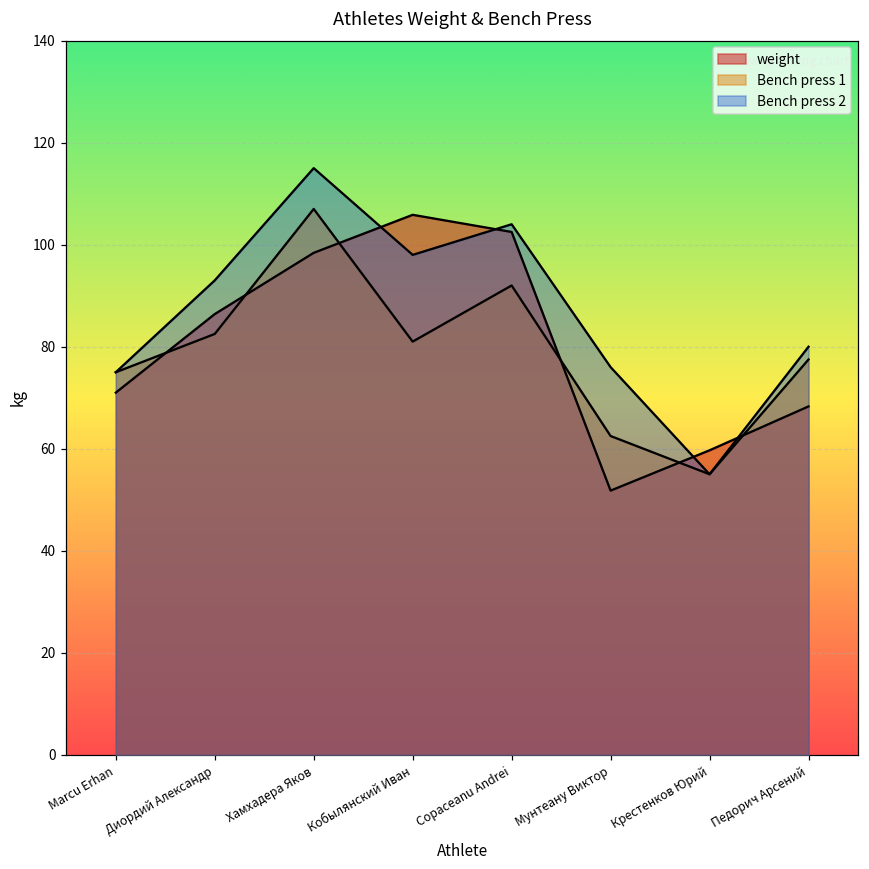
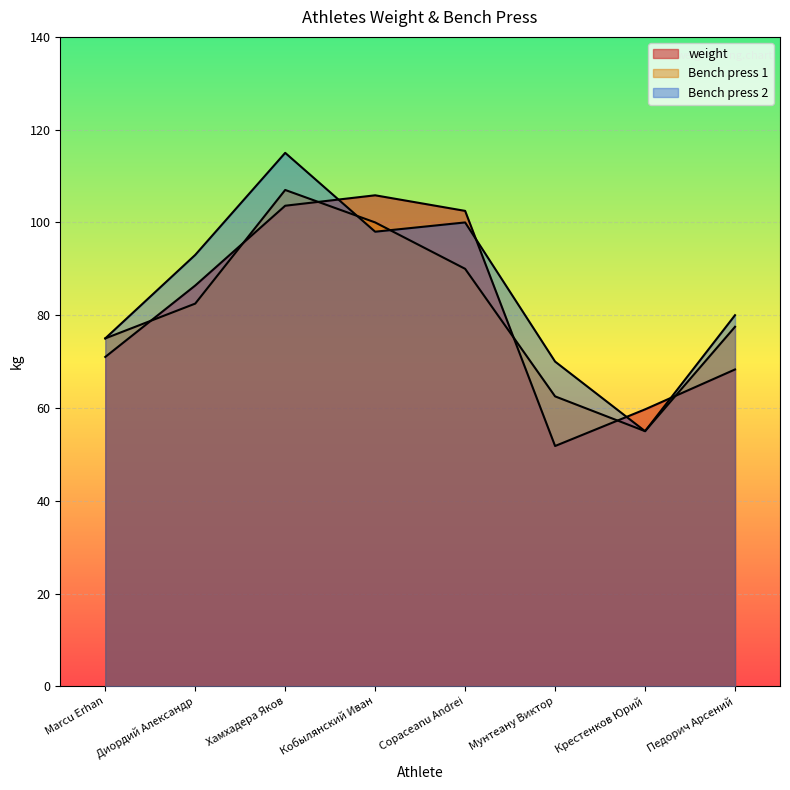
weight, Хамхадера Яков: 98 -> 104
Bench press 1, Кобылянский Иван: 81 -> 100
Bench press 1, Copaceanu Andrei: 92 -> 90
Bench press 2, Copaceanu Andrei: 104 -> 100
Bench press 2, Мунтеану Виктор: 76 -> 70
